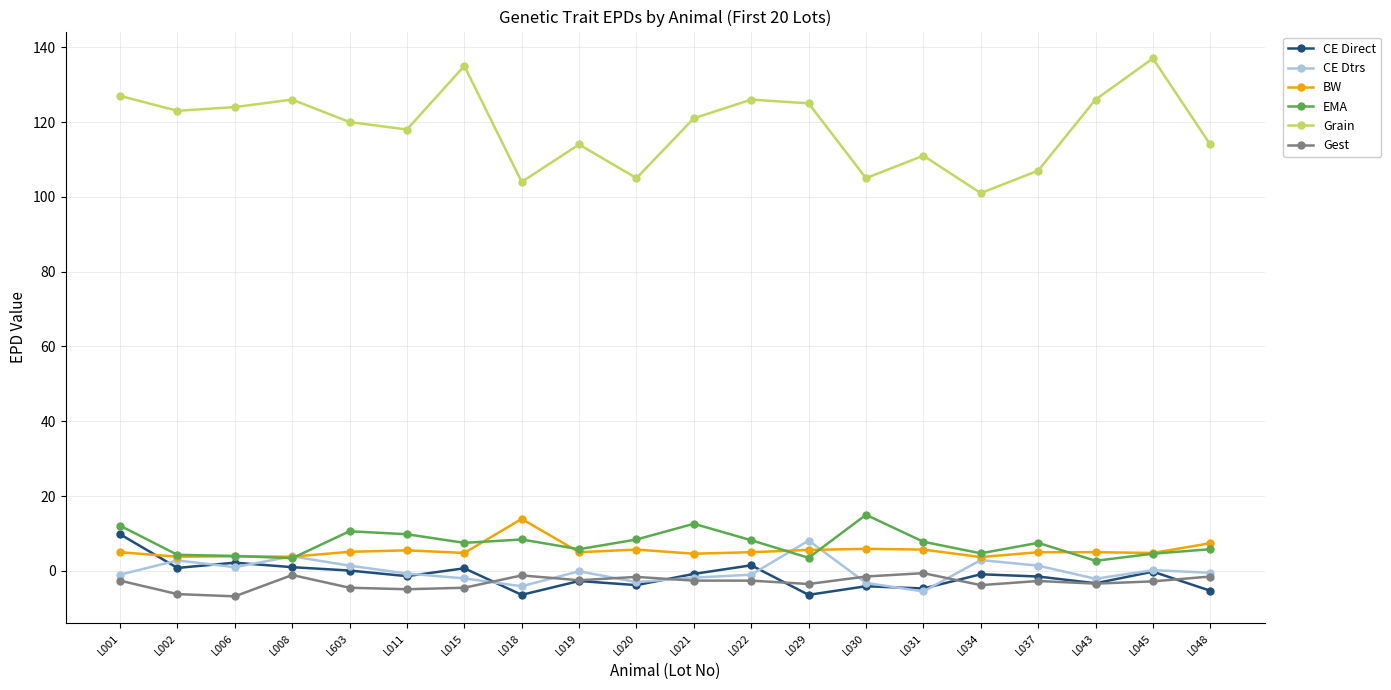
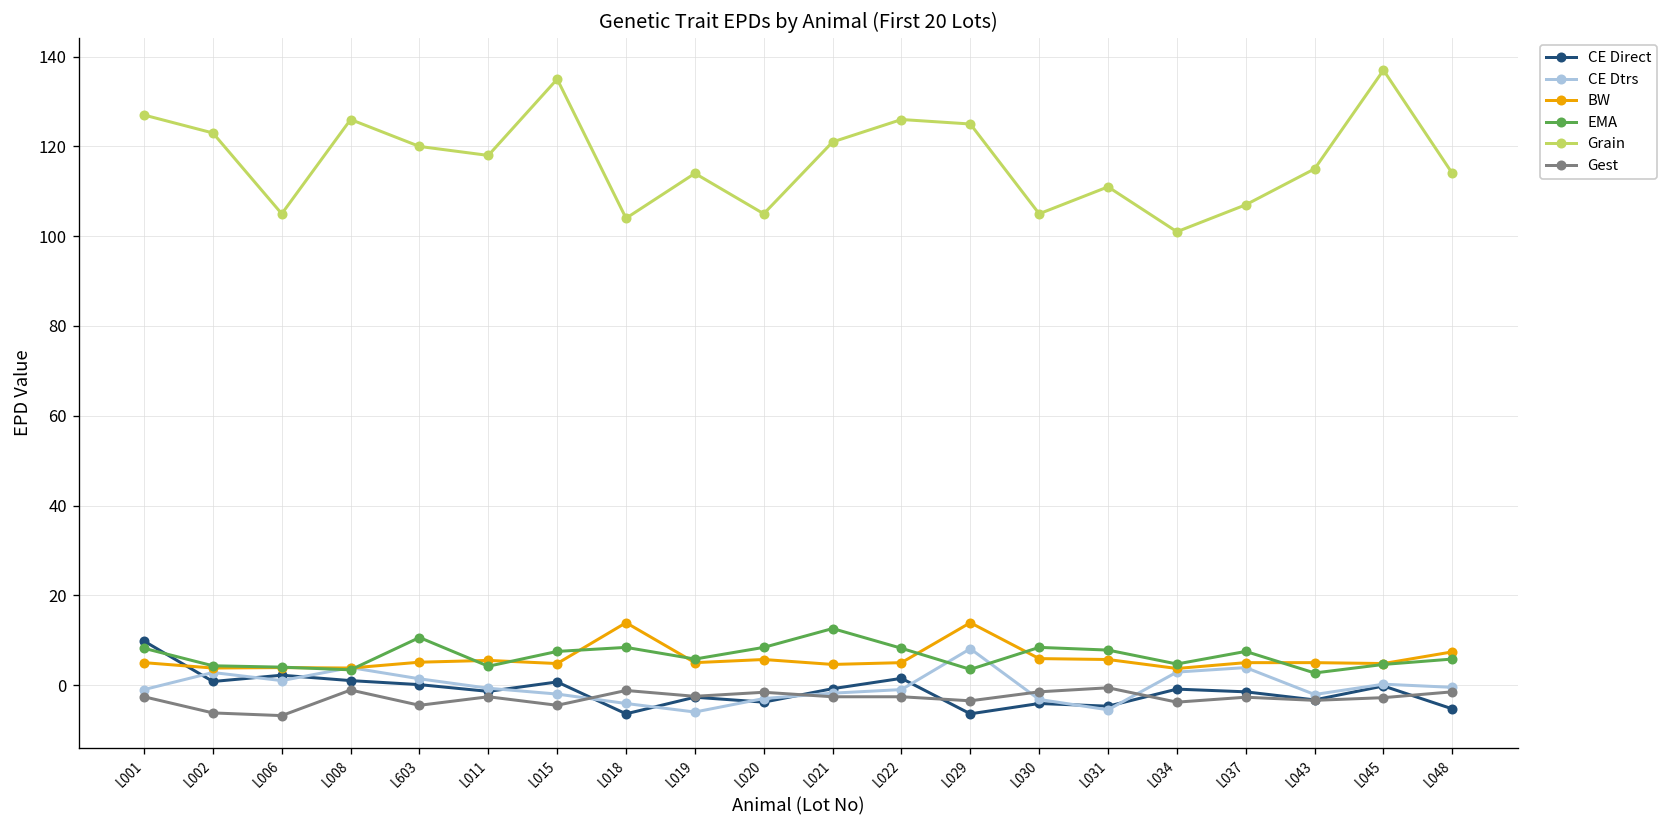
EMA, L001: 12 -> 8
Grain, L006: 124 -> 105
EMA, L011: 10 -> 4
Gest, L011: -5 -> -3
CE Dtrs, L019: 0 -> -6
BW, L029: 6 -> 14
EMA, L030: 15 -> 8
CE Dtrs, L037: 1 -> 4
Grain, L043: 126 -> 115
